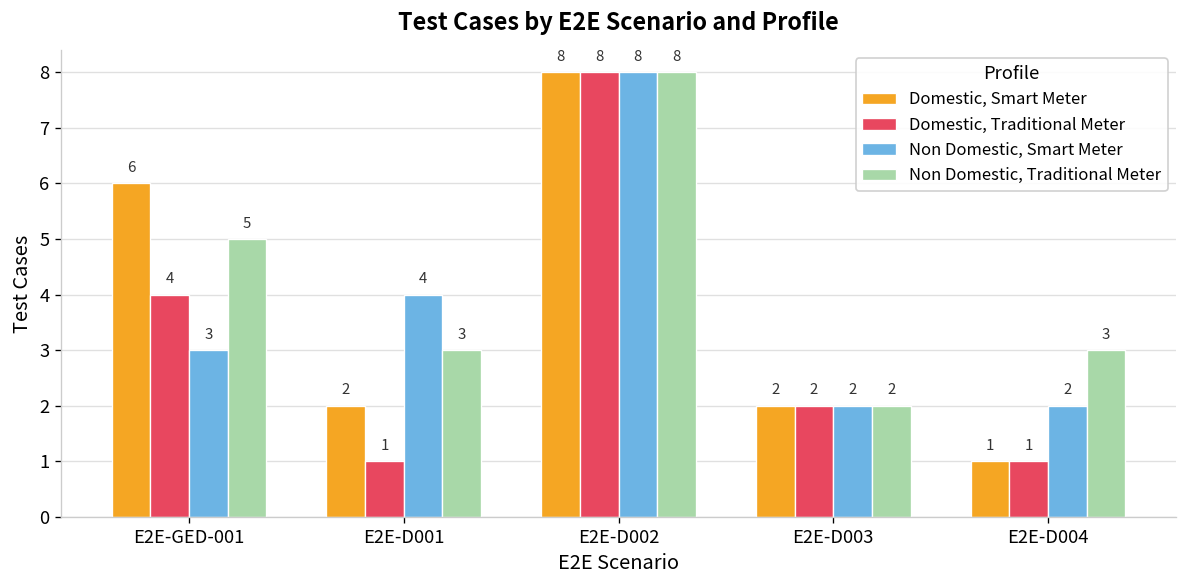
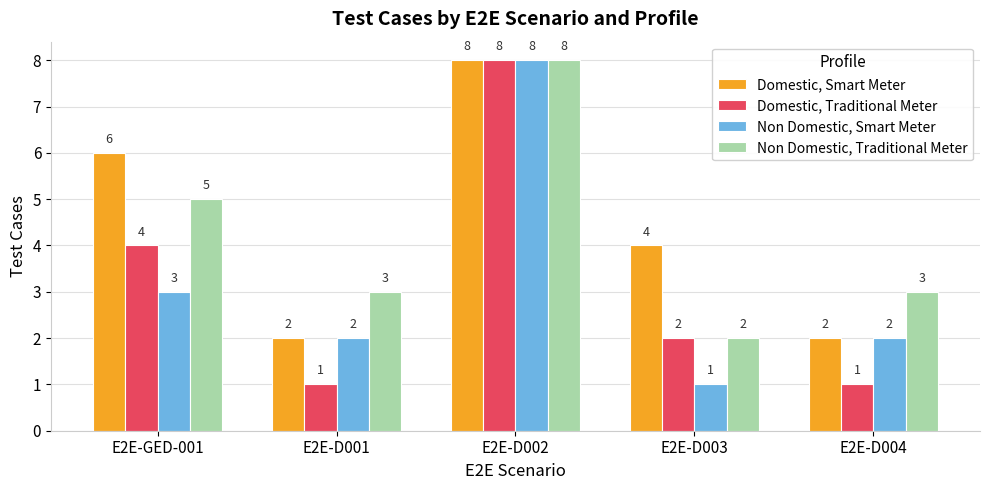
Non Domestic, Smart Meter, E2E-D001: 4 -> 2
Domestic, Smart Meter, E2E-D003: 2 -> 4
Non Domestic, Smart Meter, E2E-D003: 2 -> 1
Domestic, Smart Meter, E2E-D004: 1 -> 2
